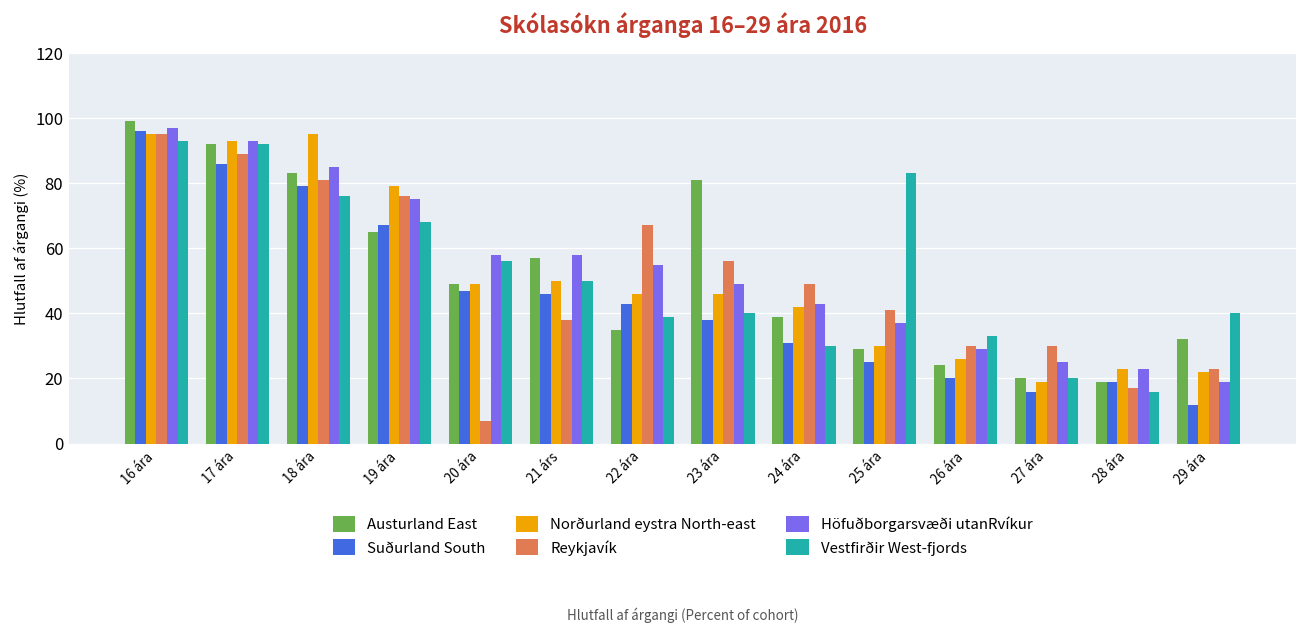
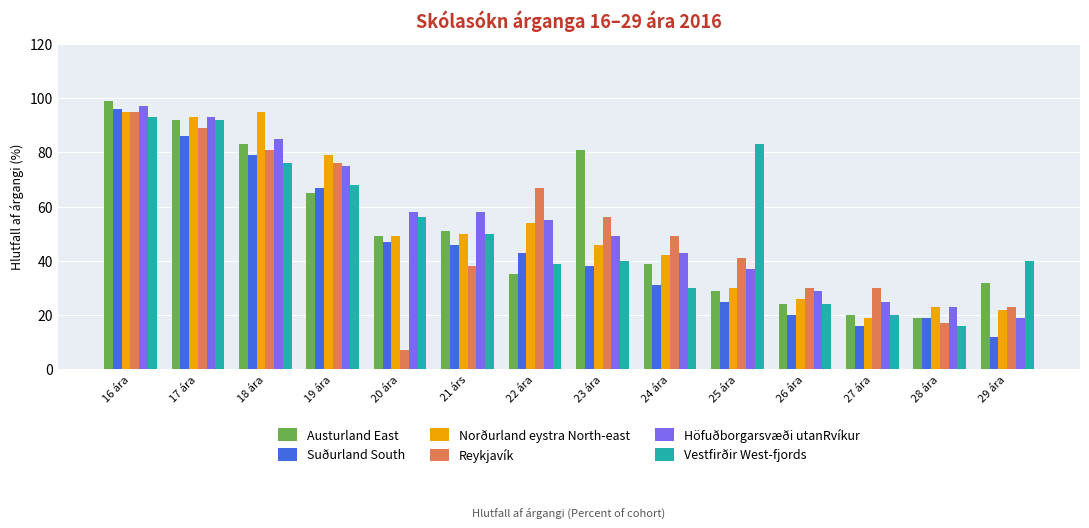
Austurland East, 21 árs: 57 -> 51
Norðurland eystra North-east, 22 ára: 46 -> 54
Vestfirðir West-fjords, 26 ára: 33 -> 24
